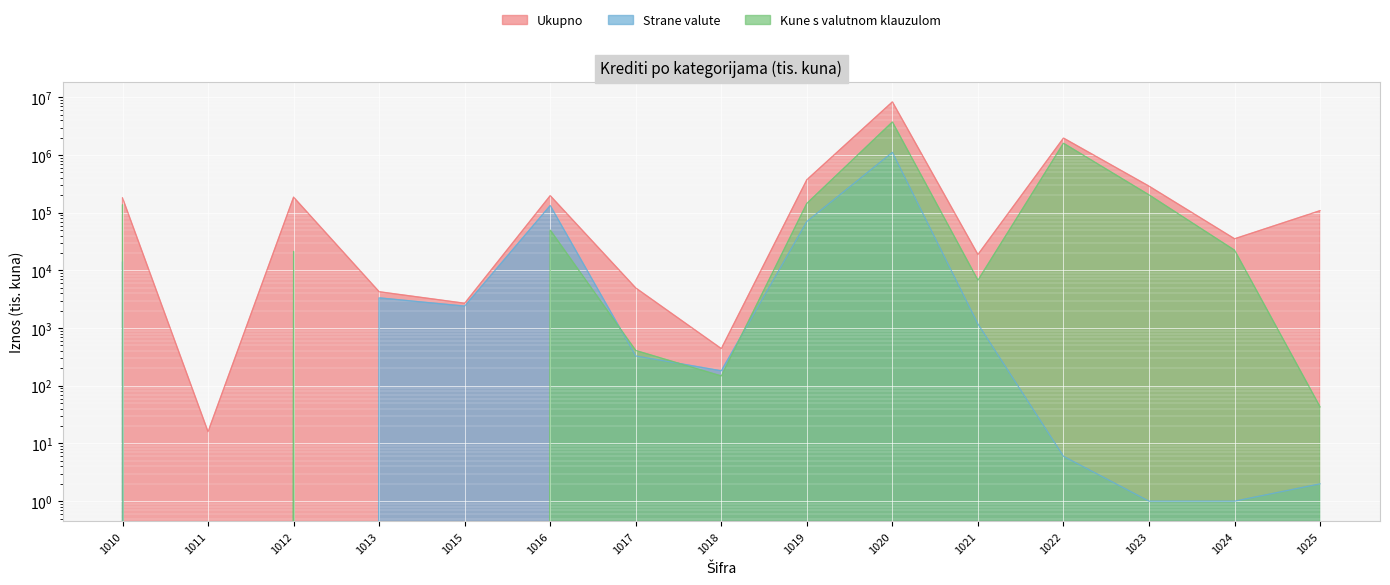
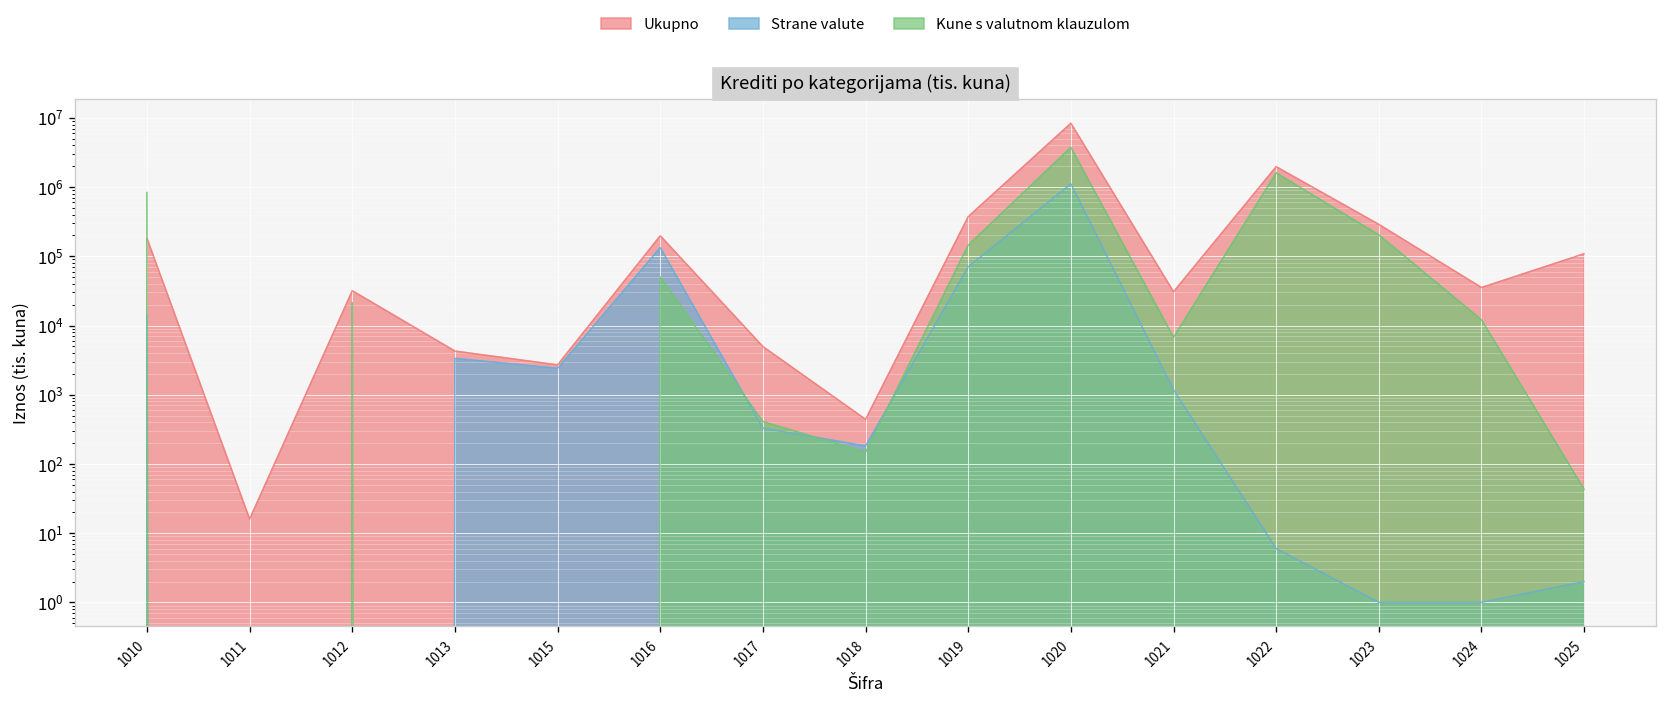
Kune s valutnom klauzulom, 1010: 140000 -> 800000
Ukupno, 1012: 190000 -> 30000
Ukupno, 1021: 19000 -> 30000
Kune s valutnom klauzulom, 1024: 22000 -> 12000
